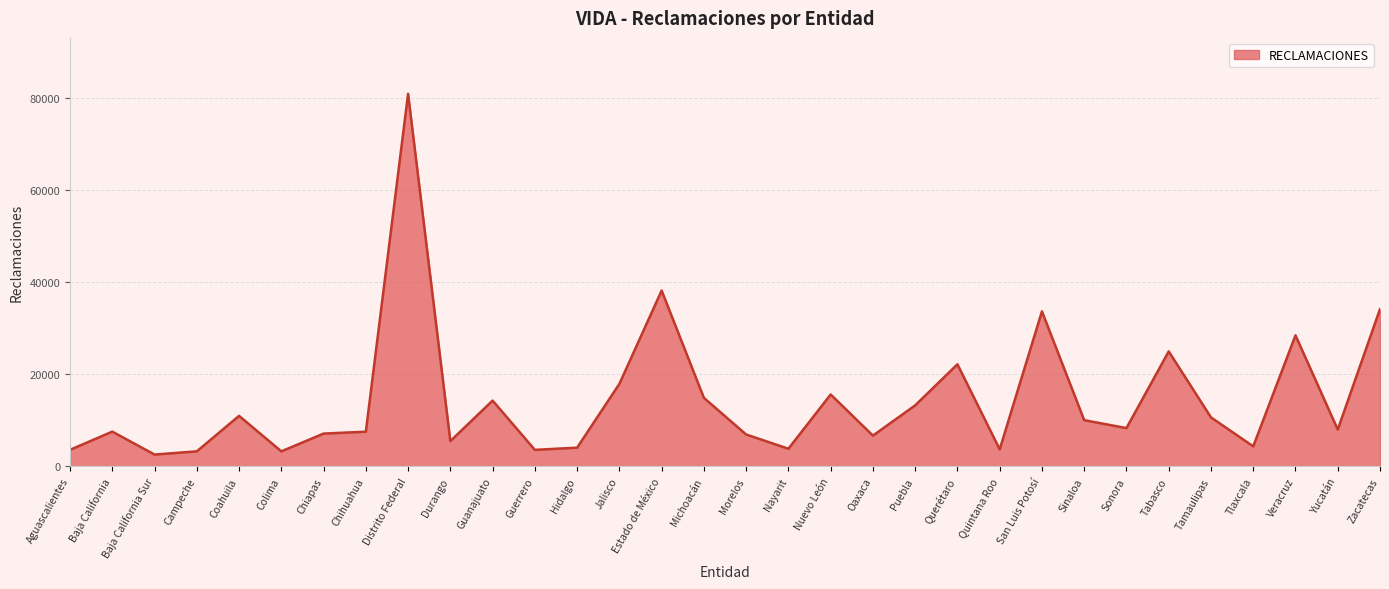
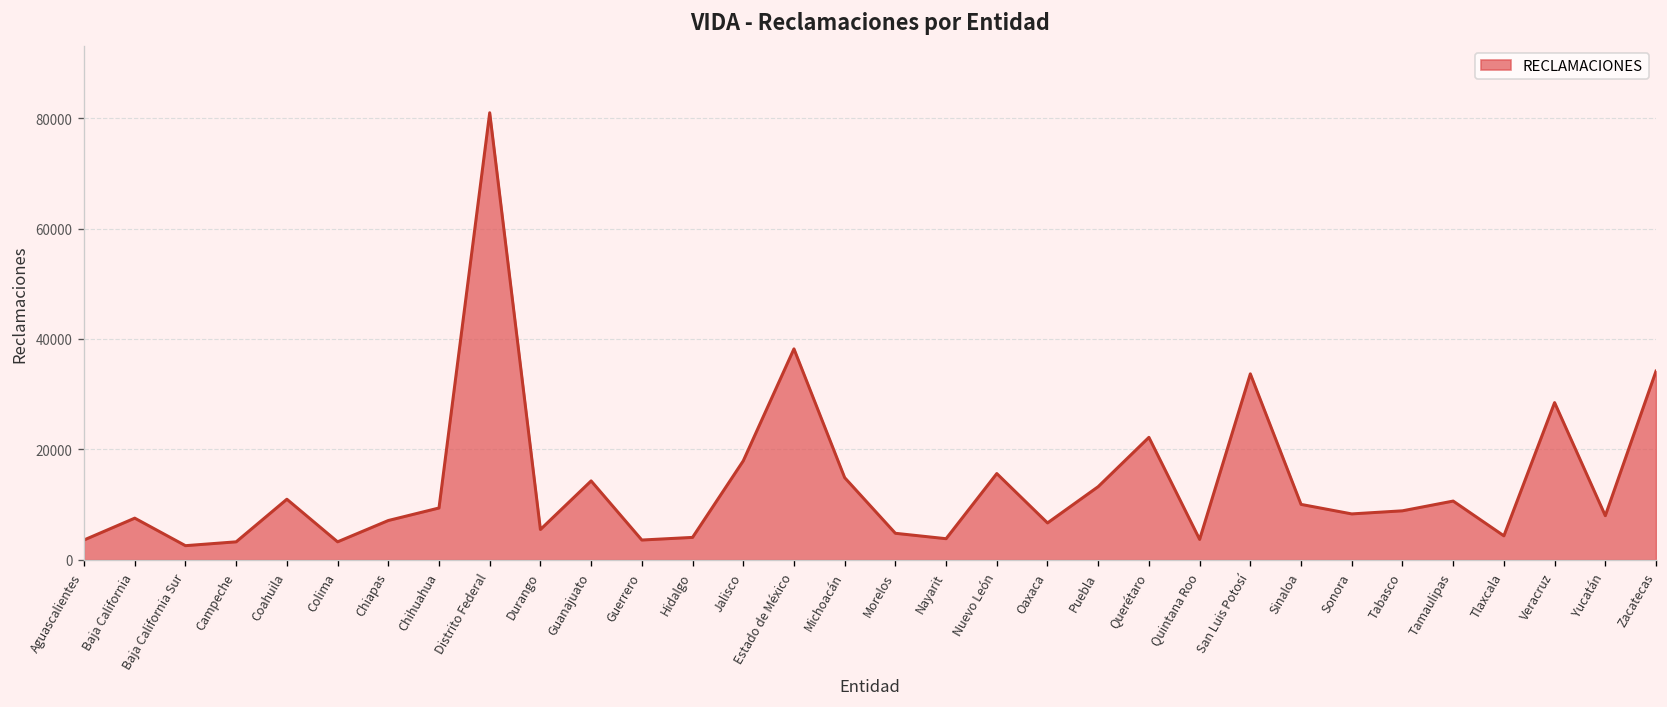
Chihuahua: 8000 -> 9000
Morelos: 7000 -> 5000
Tabasco: 25000 -> 9000
